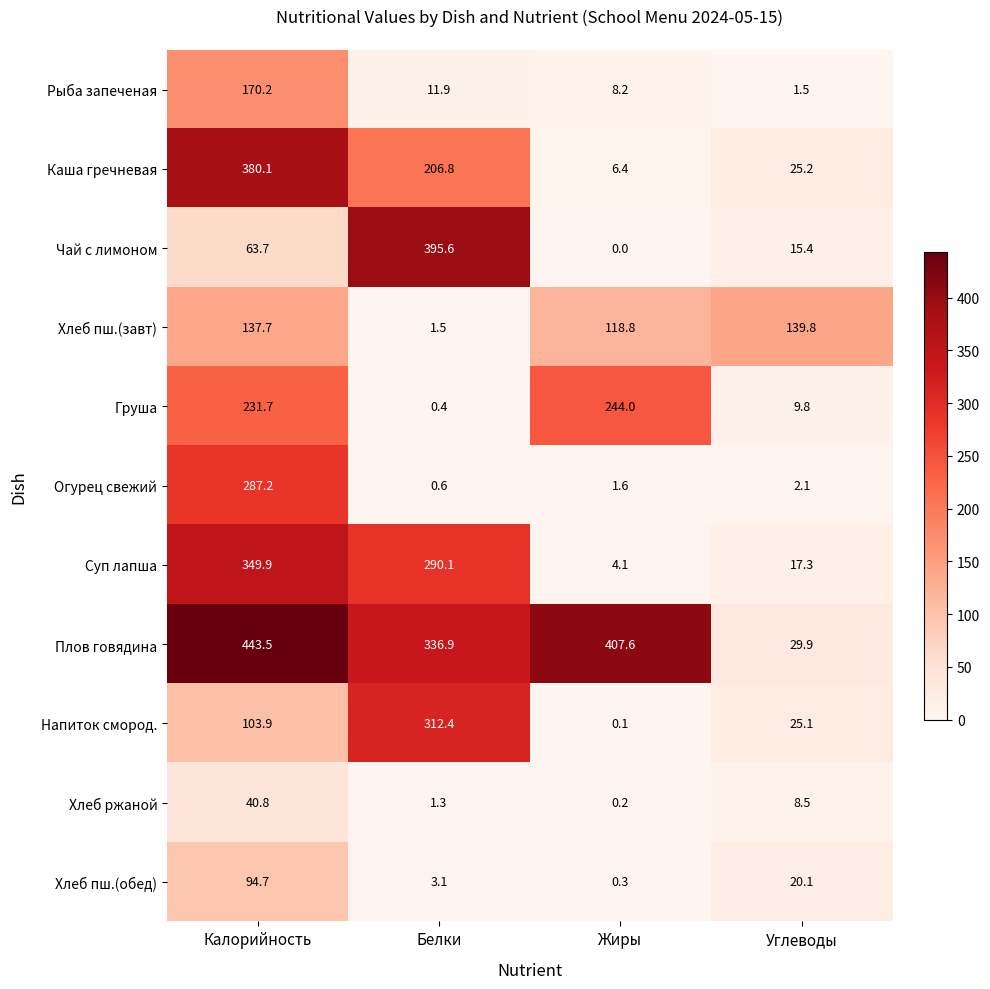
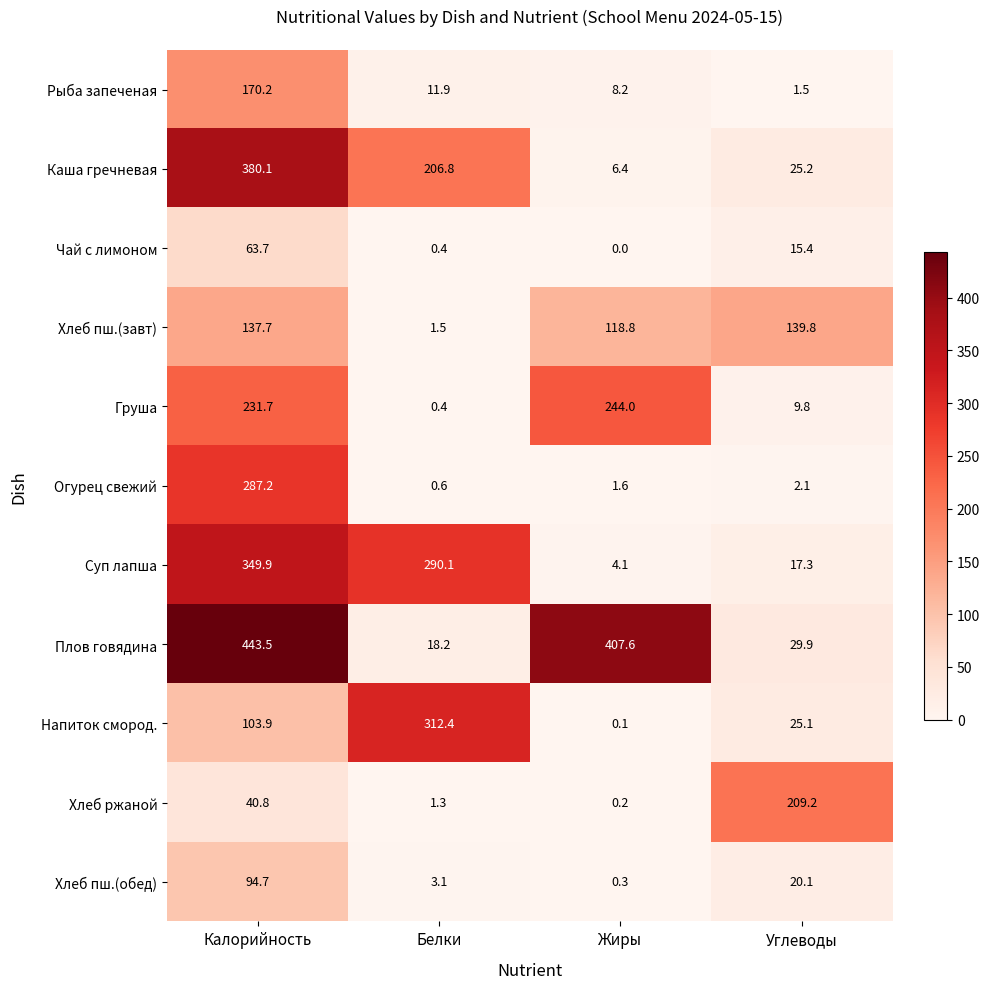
Чай с лимоном, Белки: 395.6 -> 0.4
Плов говядина, Белки: 336.9 -> 18.2
Хлеб ржаной, Углеводы: 8.5 -> 209.2
